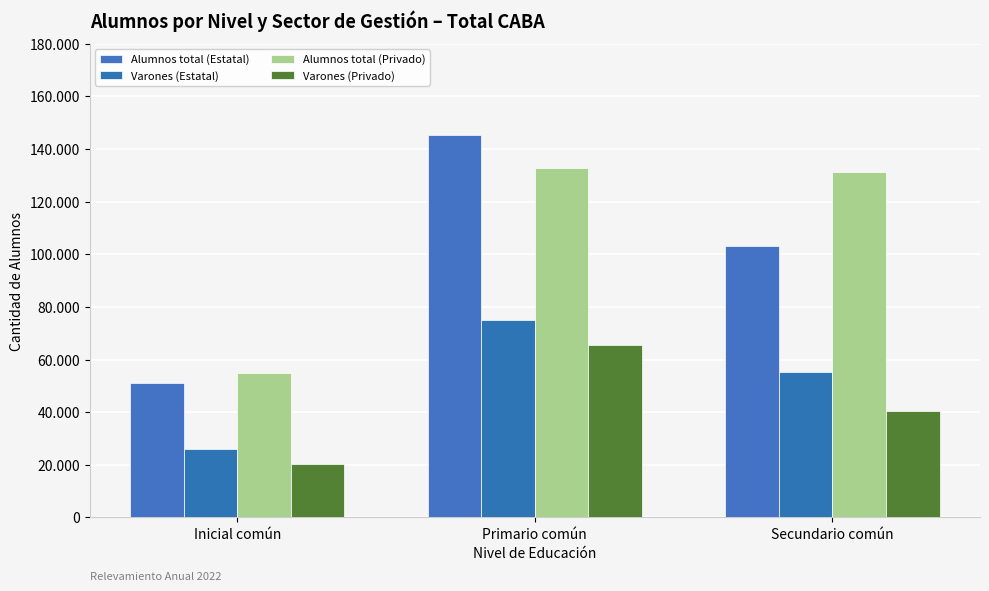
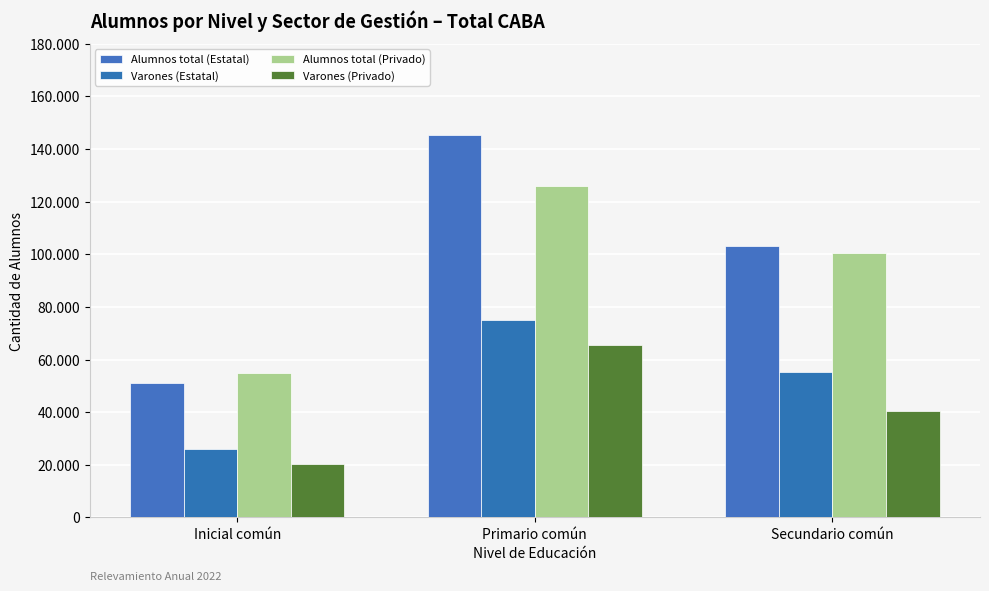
Alumnos total (Privado), Primario común: 133 -> 126
Alumnos total (Privado), Secundario común: 131 -> 100
